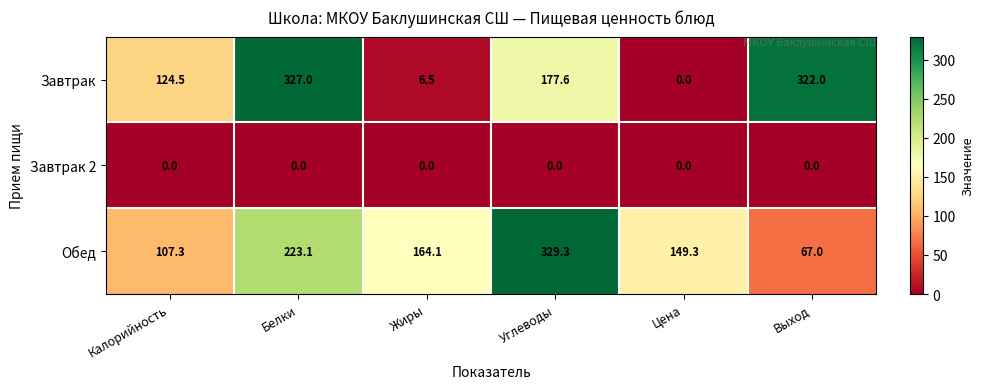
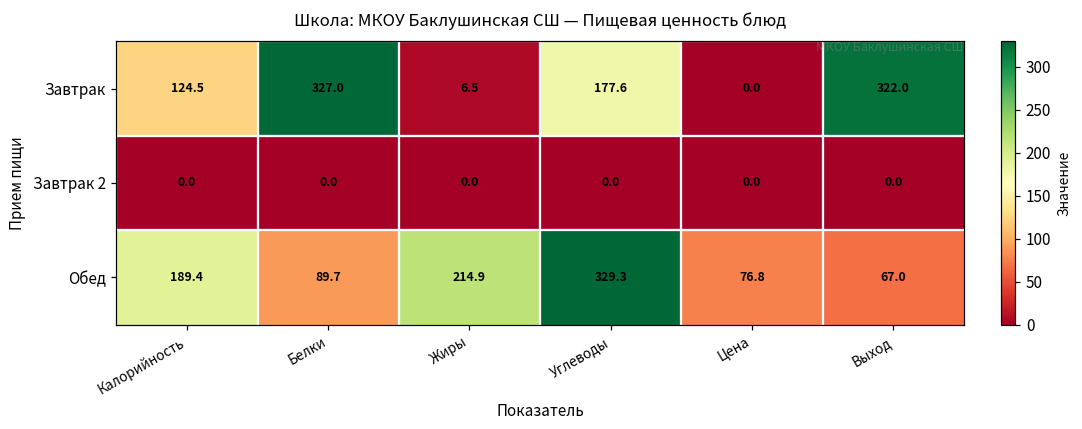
Обед, Калорийность: 107.3 -> 189.4
Обед, Белки: 223.1 -> 89.7
Обед, Жиры: 164.1 -> 214.9
Обед, Цена: 149.3 -> 76.8
